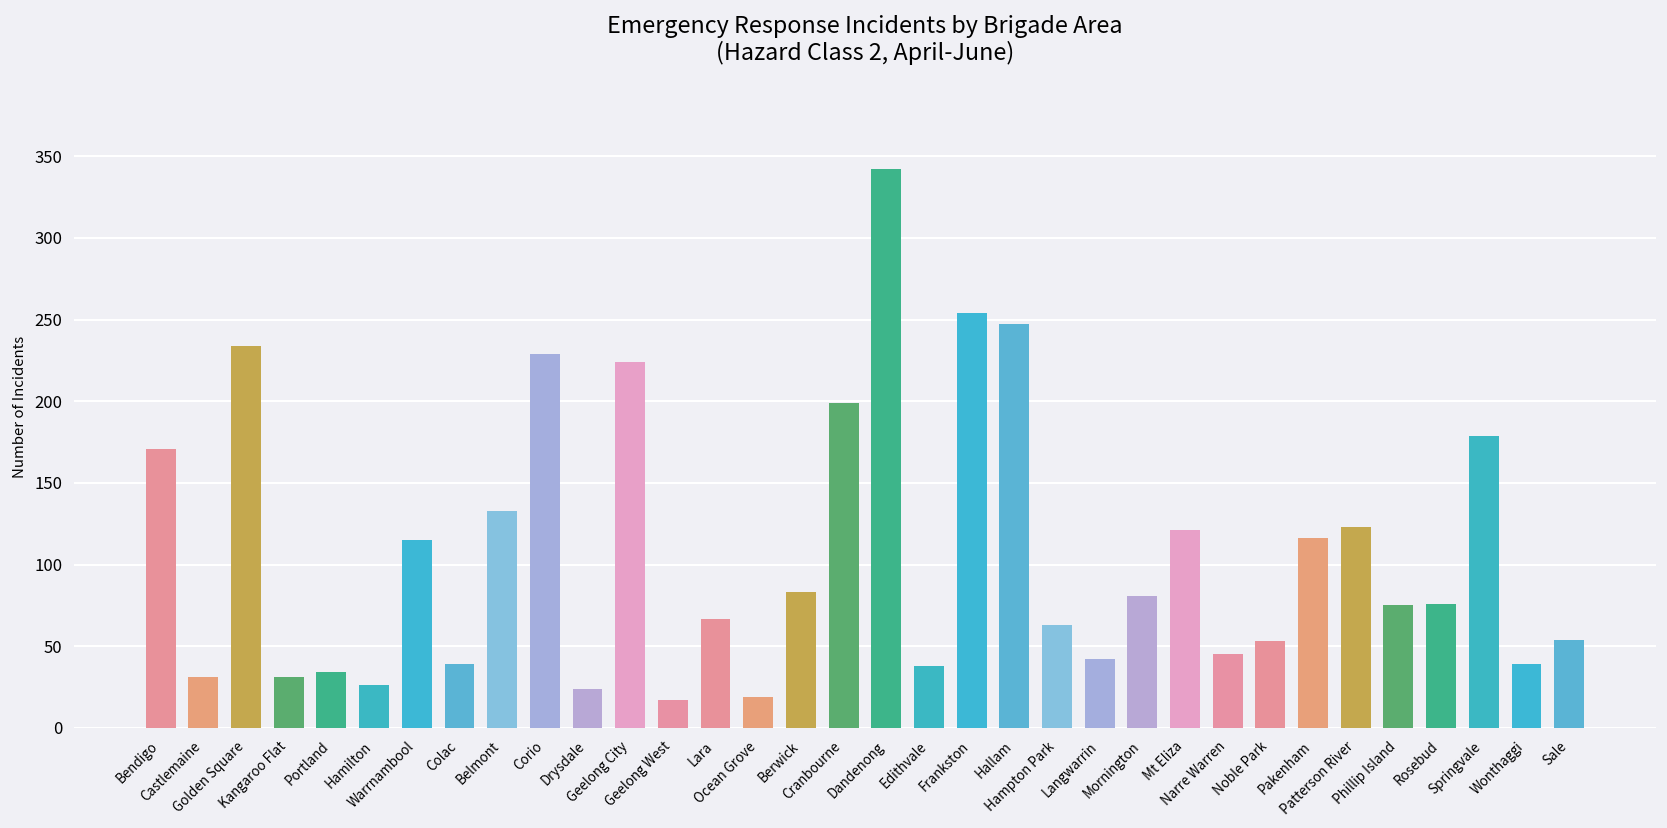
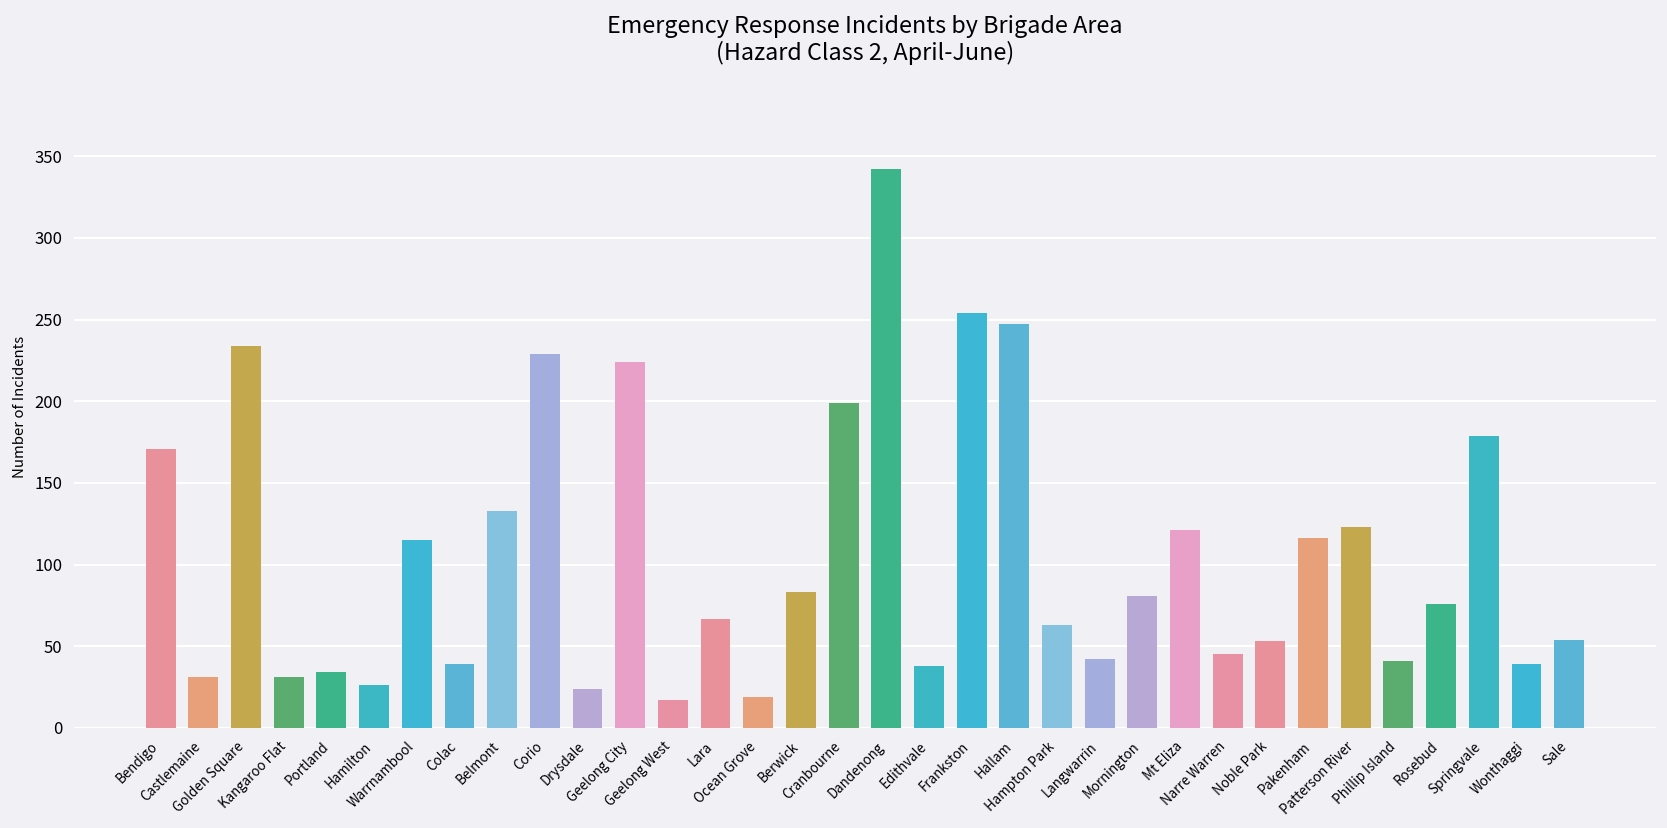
Phillip Island: 75 -> 41
